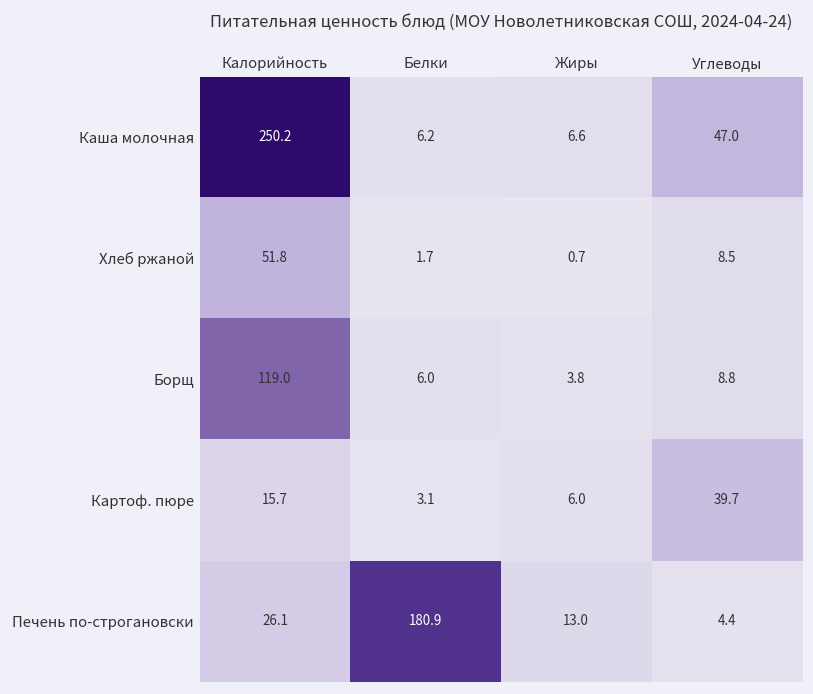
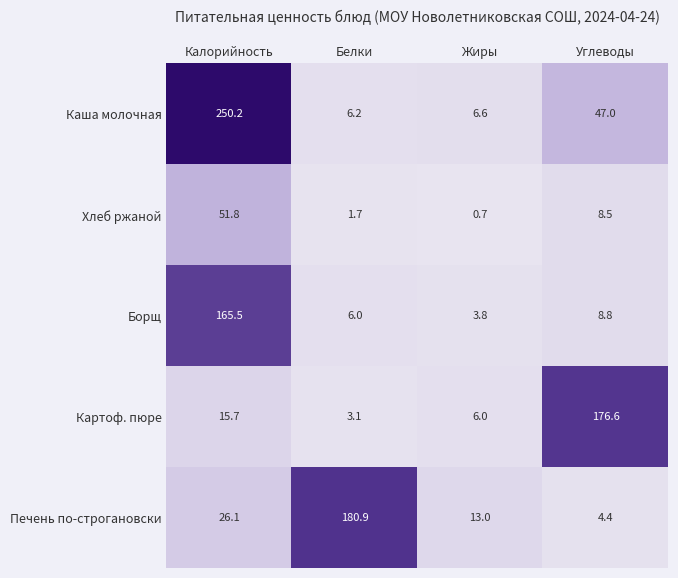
Борщ, Калорийность: 119.0 -> 165.5
Картоф. пюре, Углеводы: 39.7 -> 176.6
